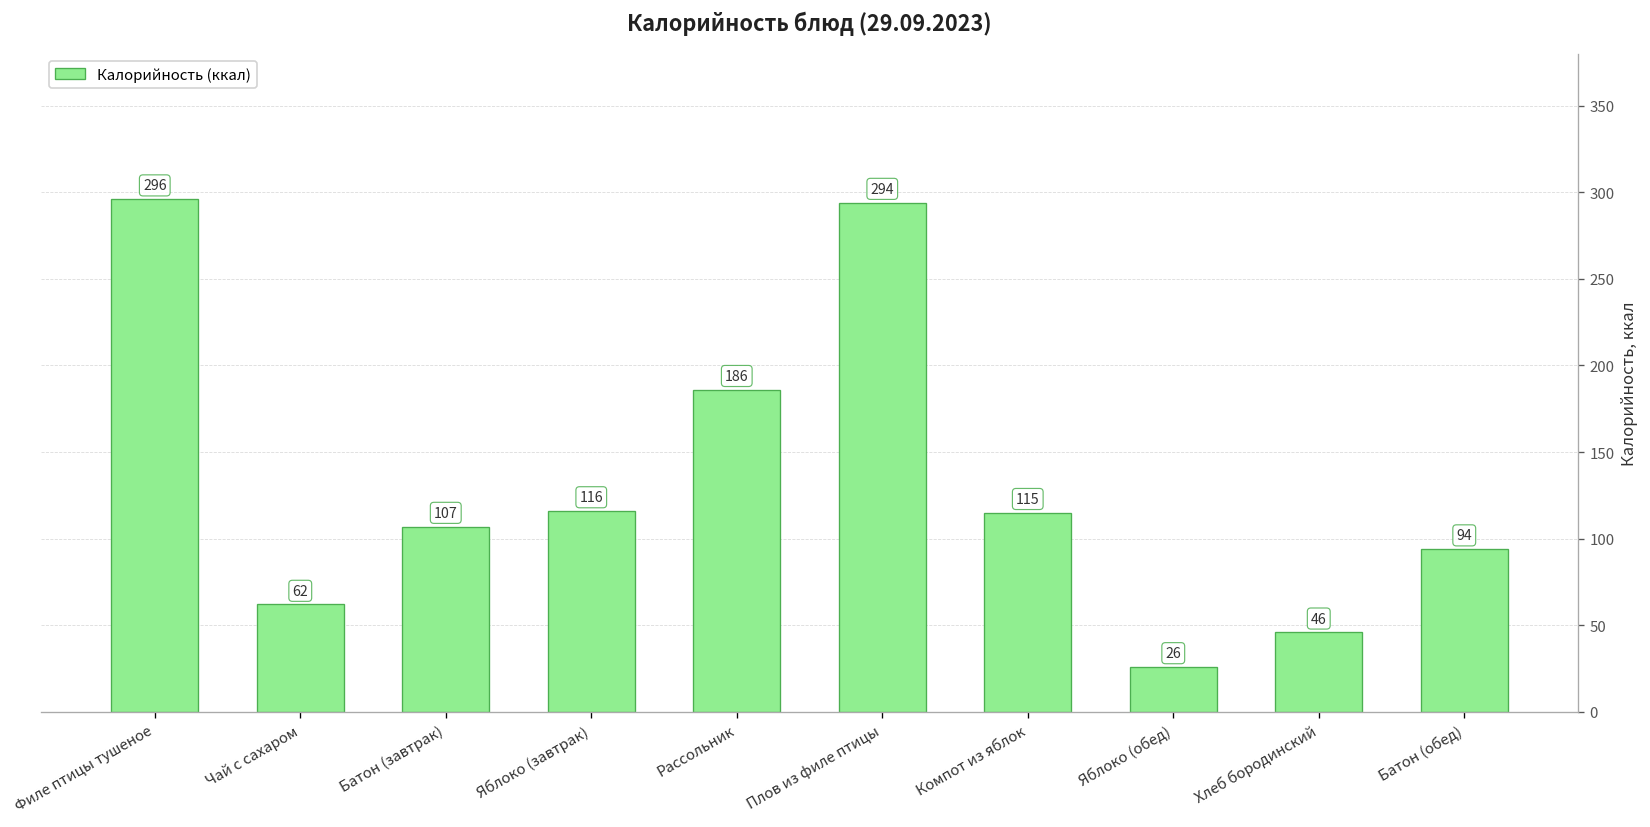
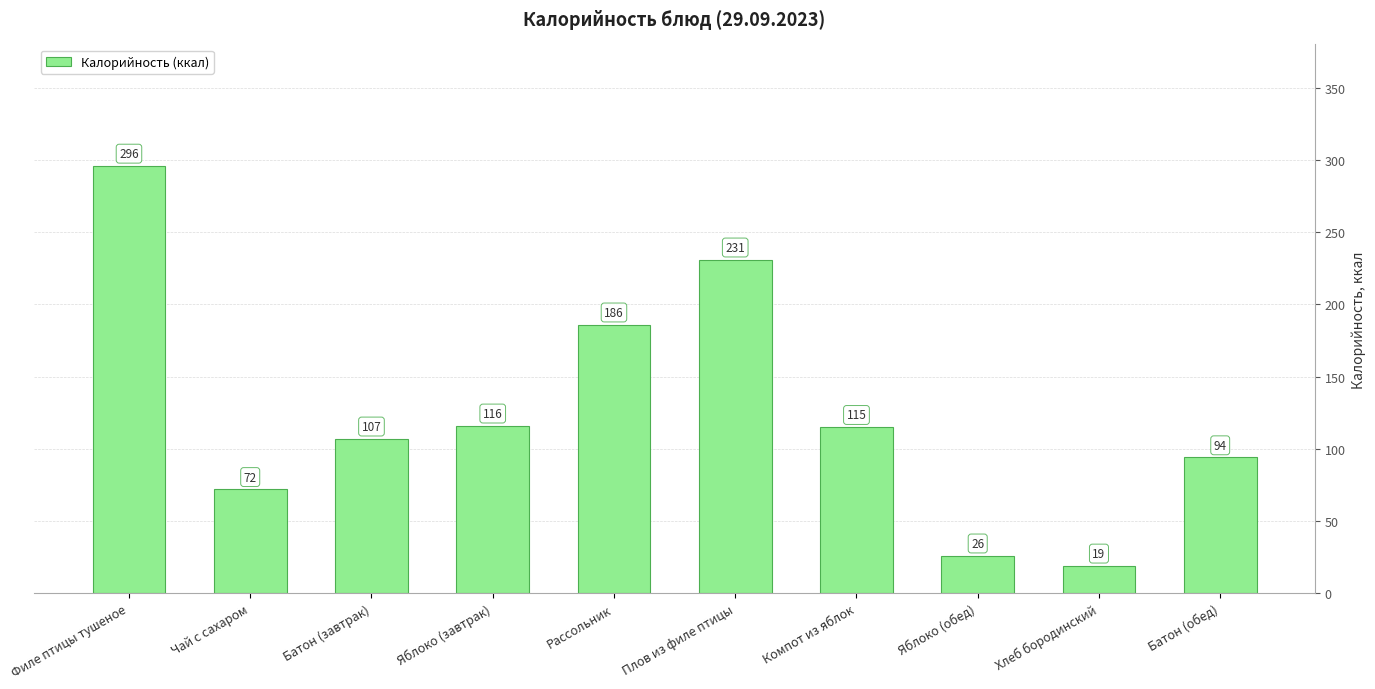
Чай с сахаром: 62 -> 72
Плов из филе птицы: 294 -> 231
Хлеб бородинский: 46 -> 19
